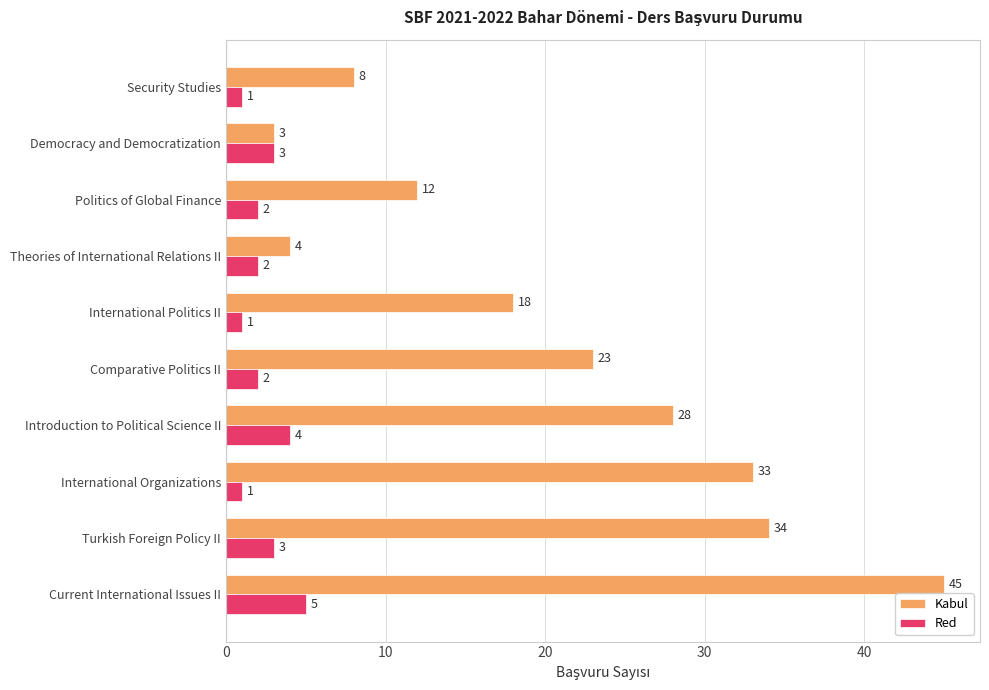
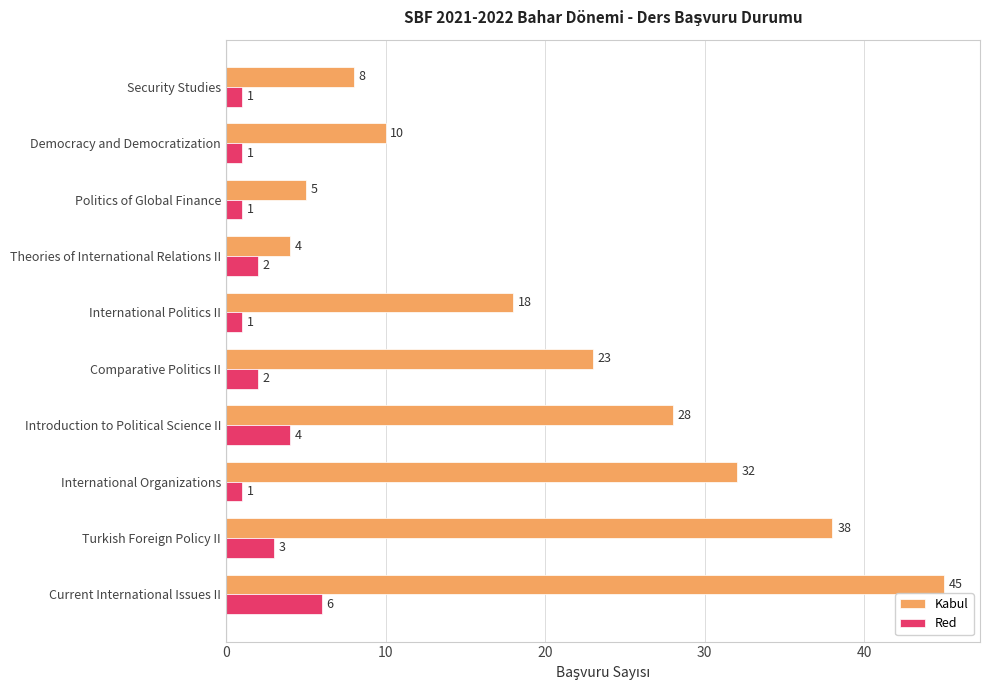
Kabul, Democracy and Democratization: 3 -> 10
Red, Democracy and Democratization: 3 -> 1
Kabul, Politics of Global Finance: 12 -> 5
Red, Politics of Global Finance: 2 -> 1
Kabul, International Organizations: 33 -> 32
Kabul, Turkish Foreign Policy II: 34 -> 38
Red, Current International Issues II: 5 -> 6
